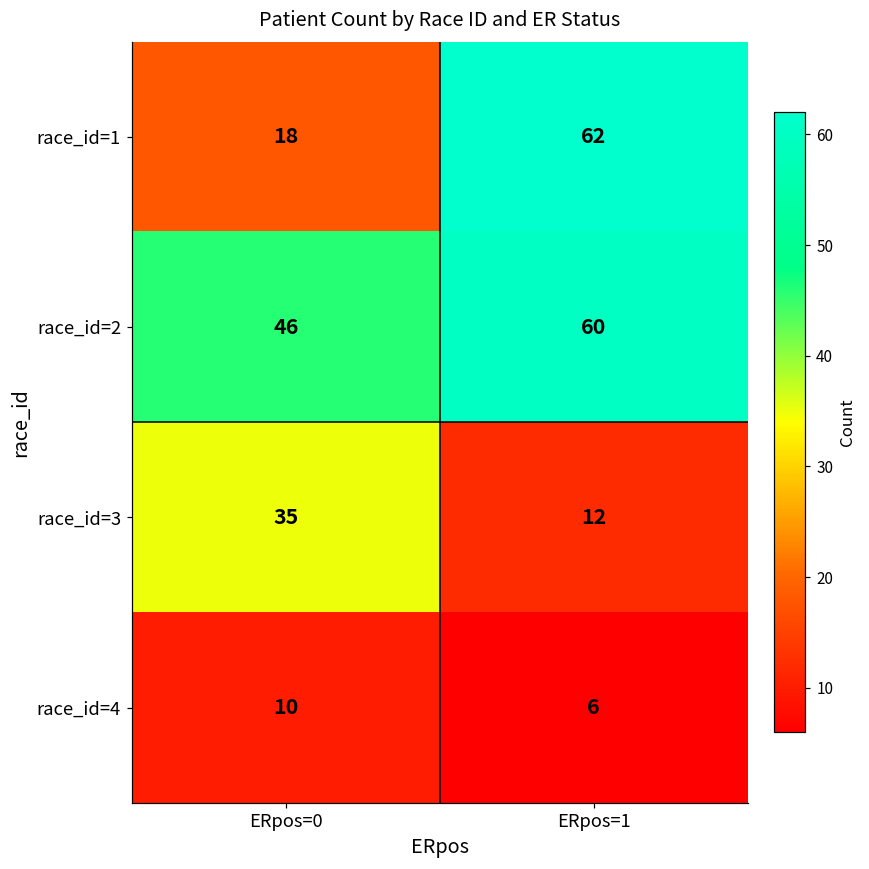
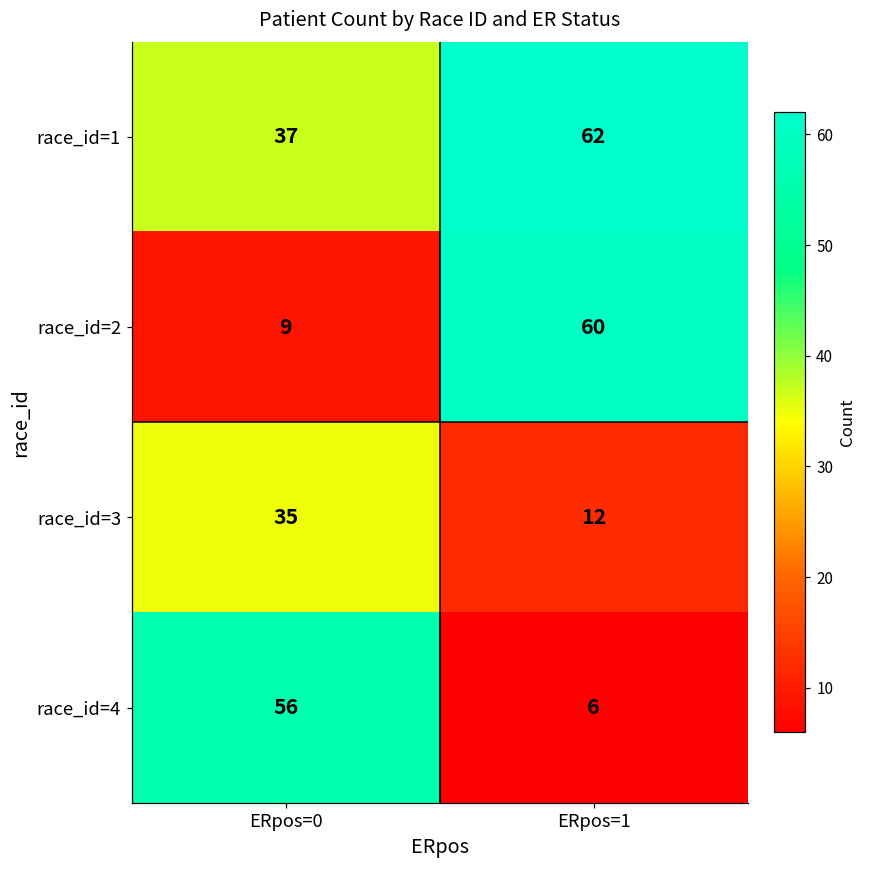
race_id=1, ERpos=0: 18 -> 37
race_id=2, ERpos=0: 46 -> 9
race_id=4, ERpos=0: 10 -> 56
